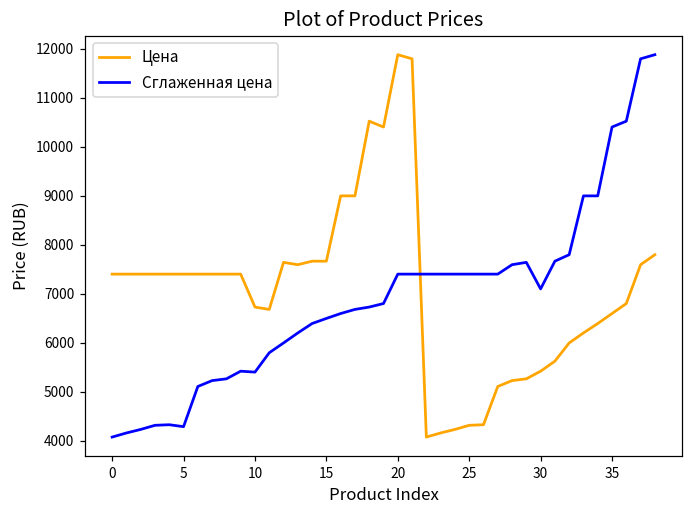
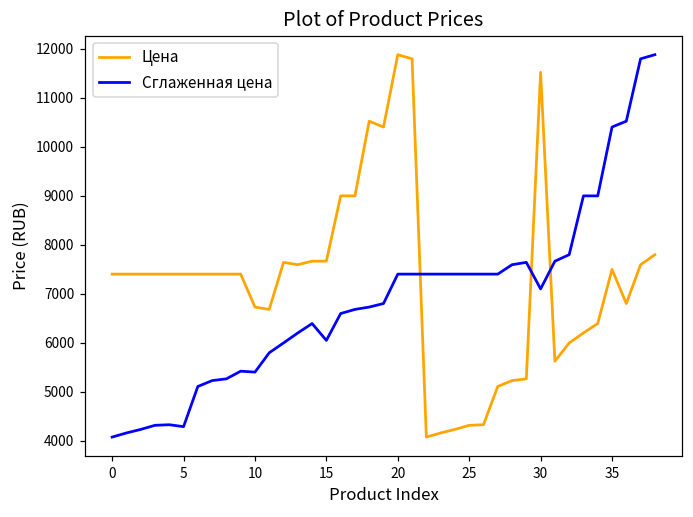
Сглаженная цена, 15: 6500 -> 6100
Цена, 30: 5400 -> 11500
Цена, 35: 6600 -> 7500
